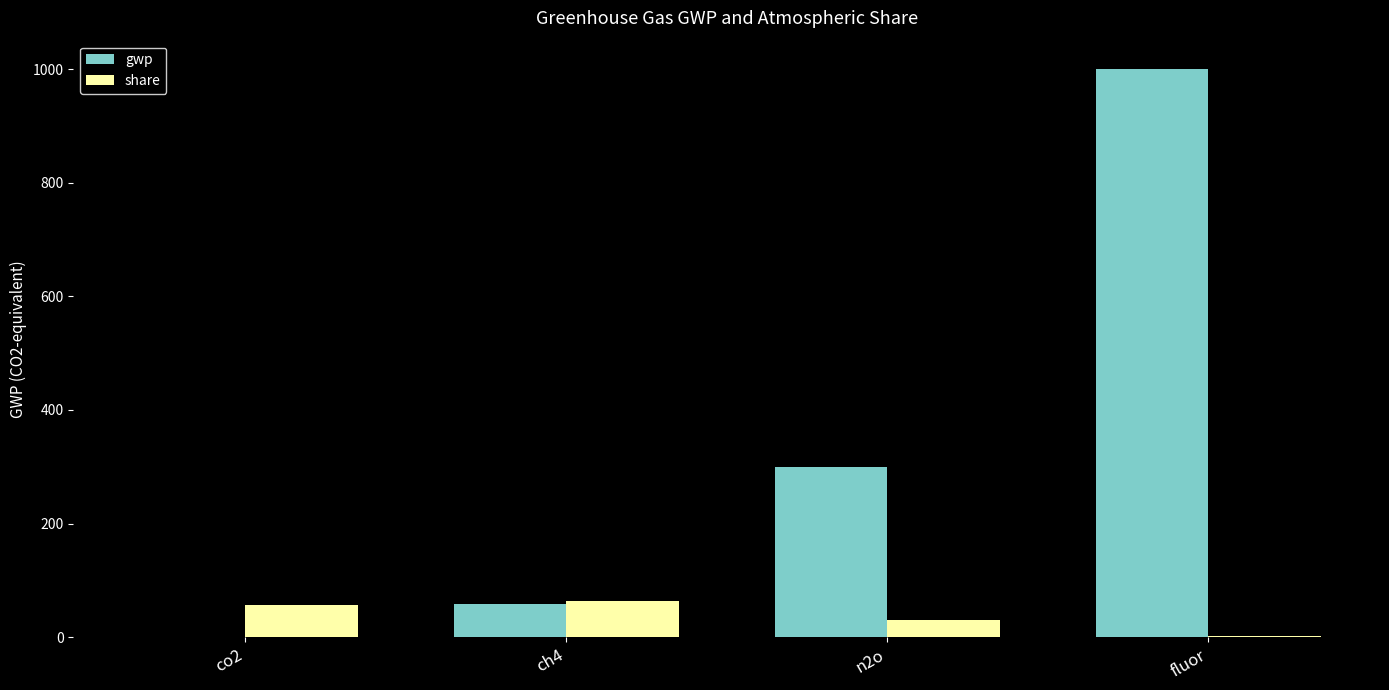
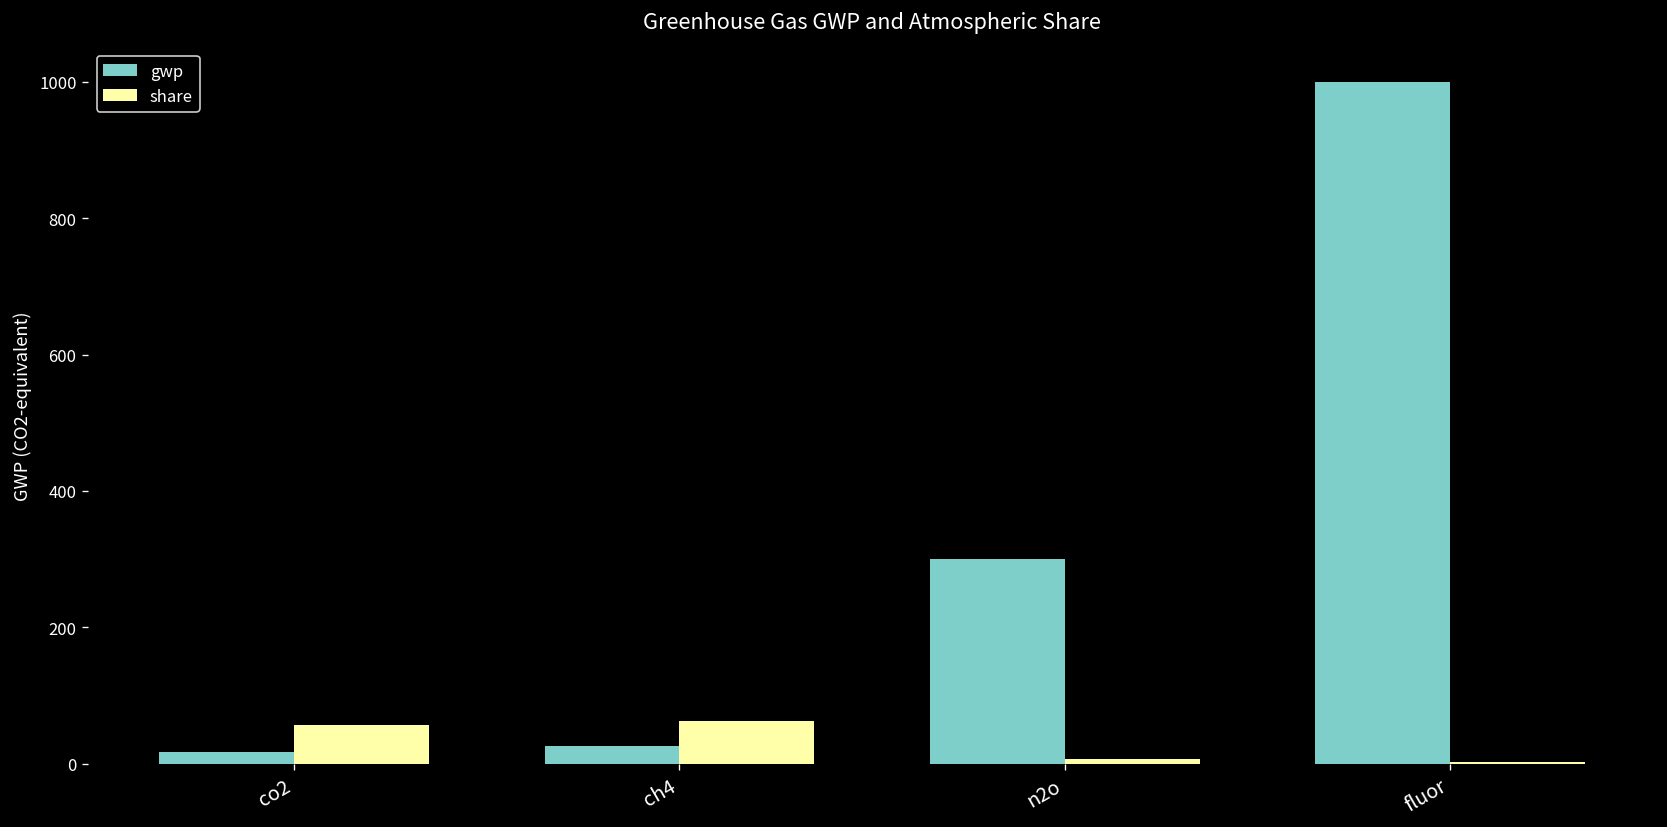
gwp, co2: 0 -> 20
gwp, ch4: 60 -> 30
share, n2o: 30 -> 10
